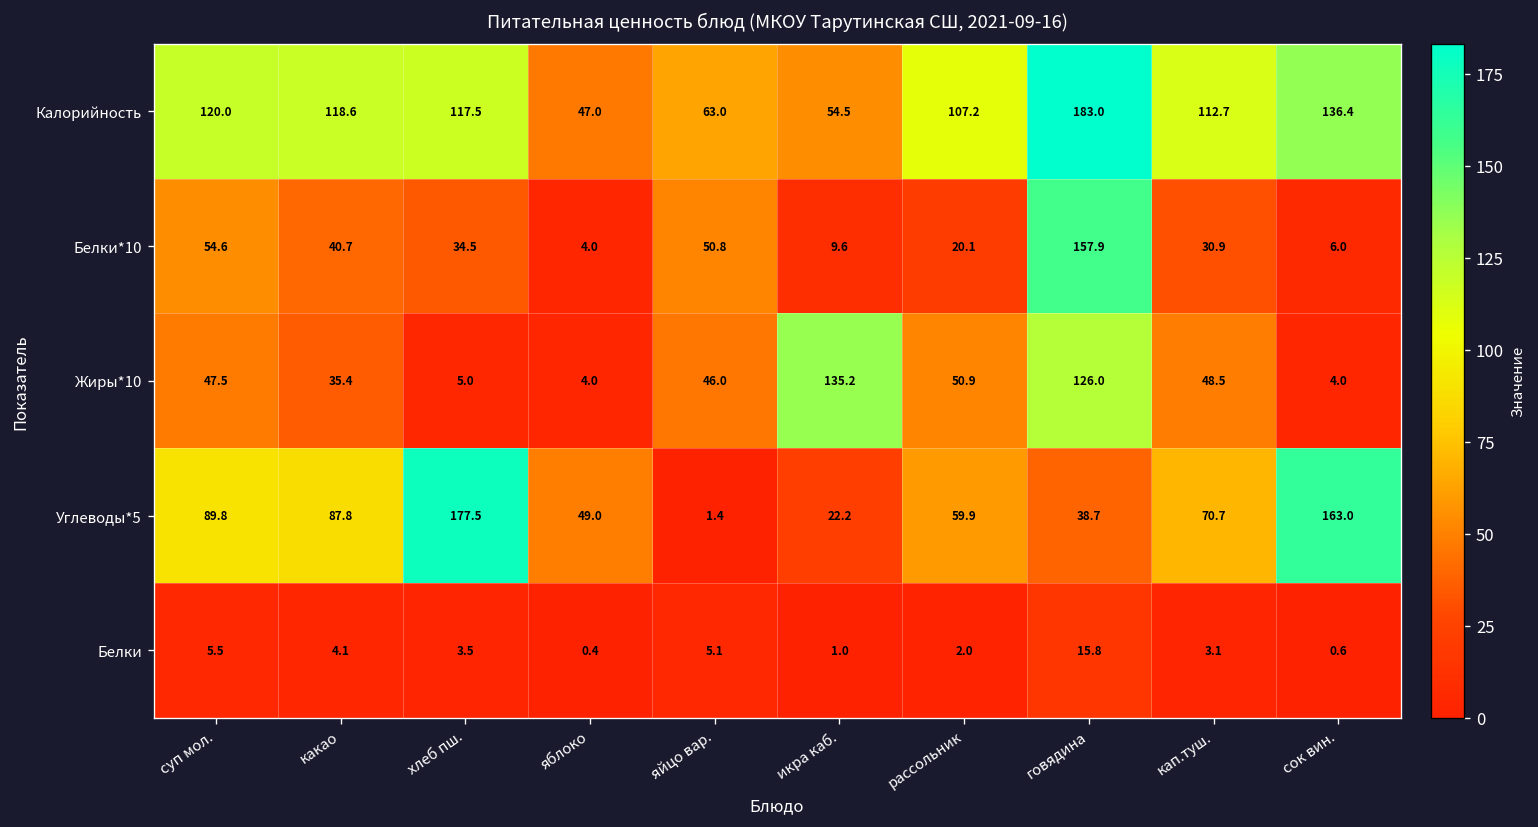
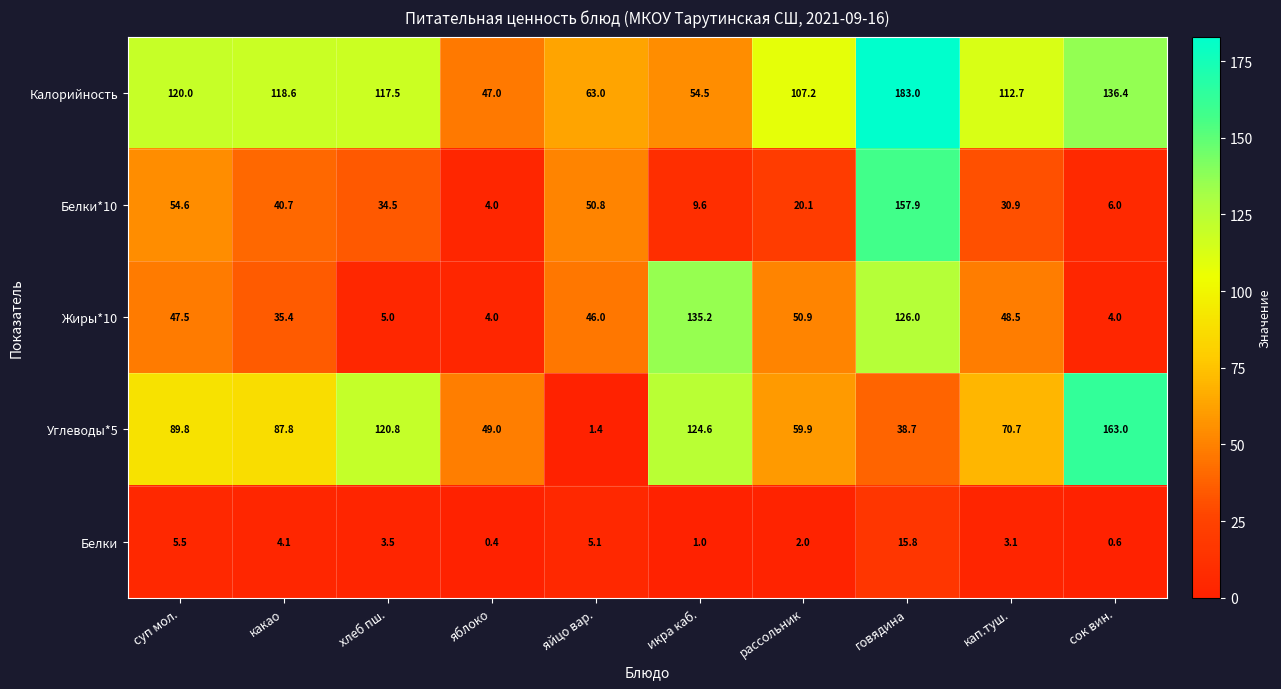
Углеводы*5, хлеб пш.: 177.5 -> 120.8
Углеводы*5, икра каб.: 22.2 -> 124.6
